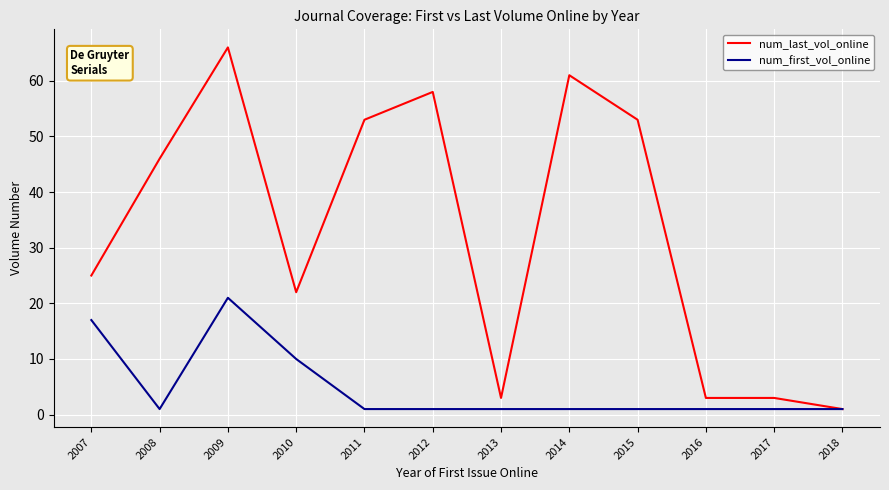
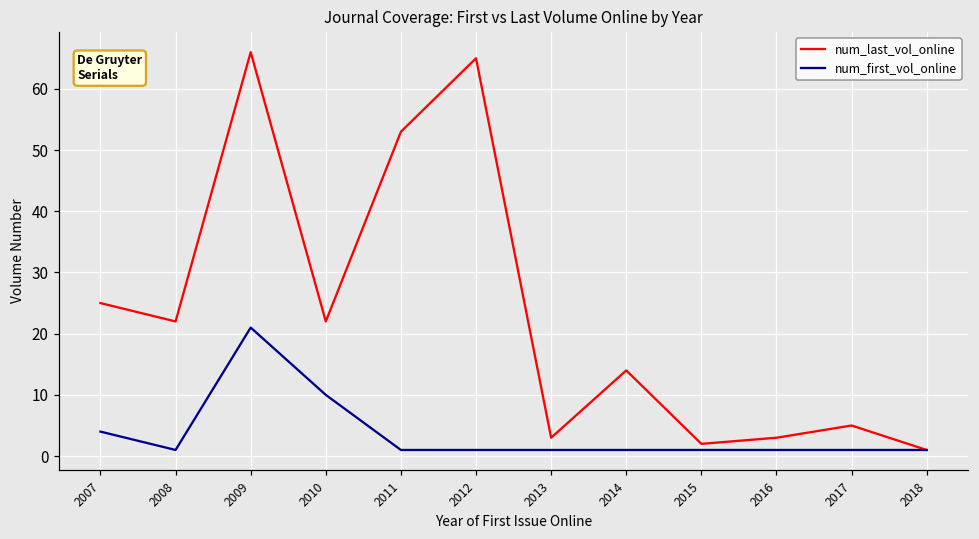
num_first_vol_online, 2007: 17 -> 4
num_last_vol_online, 2008: 46 -> 22
num_last_vol_online, 2012: 58 -> 65
num_last_vol_online, 2014: 61 -> 14
num_last_vol_online, 2015: 53 -> 2
num_last_vol_online, 2017: 3 -> 5
